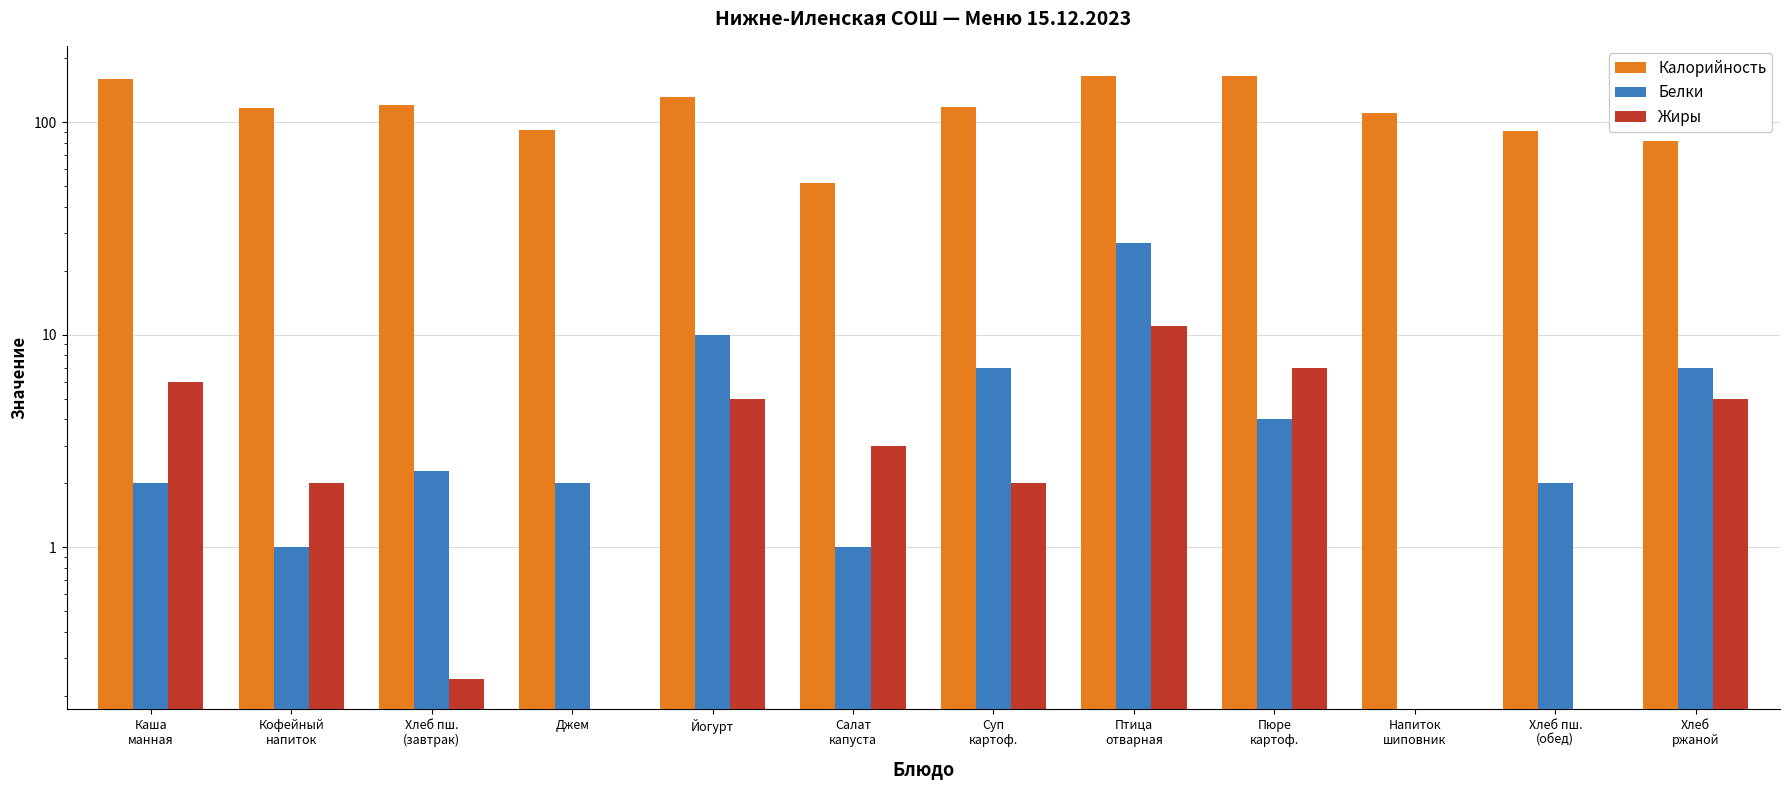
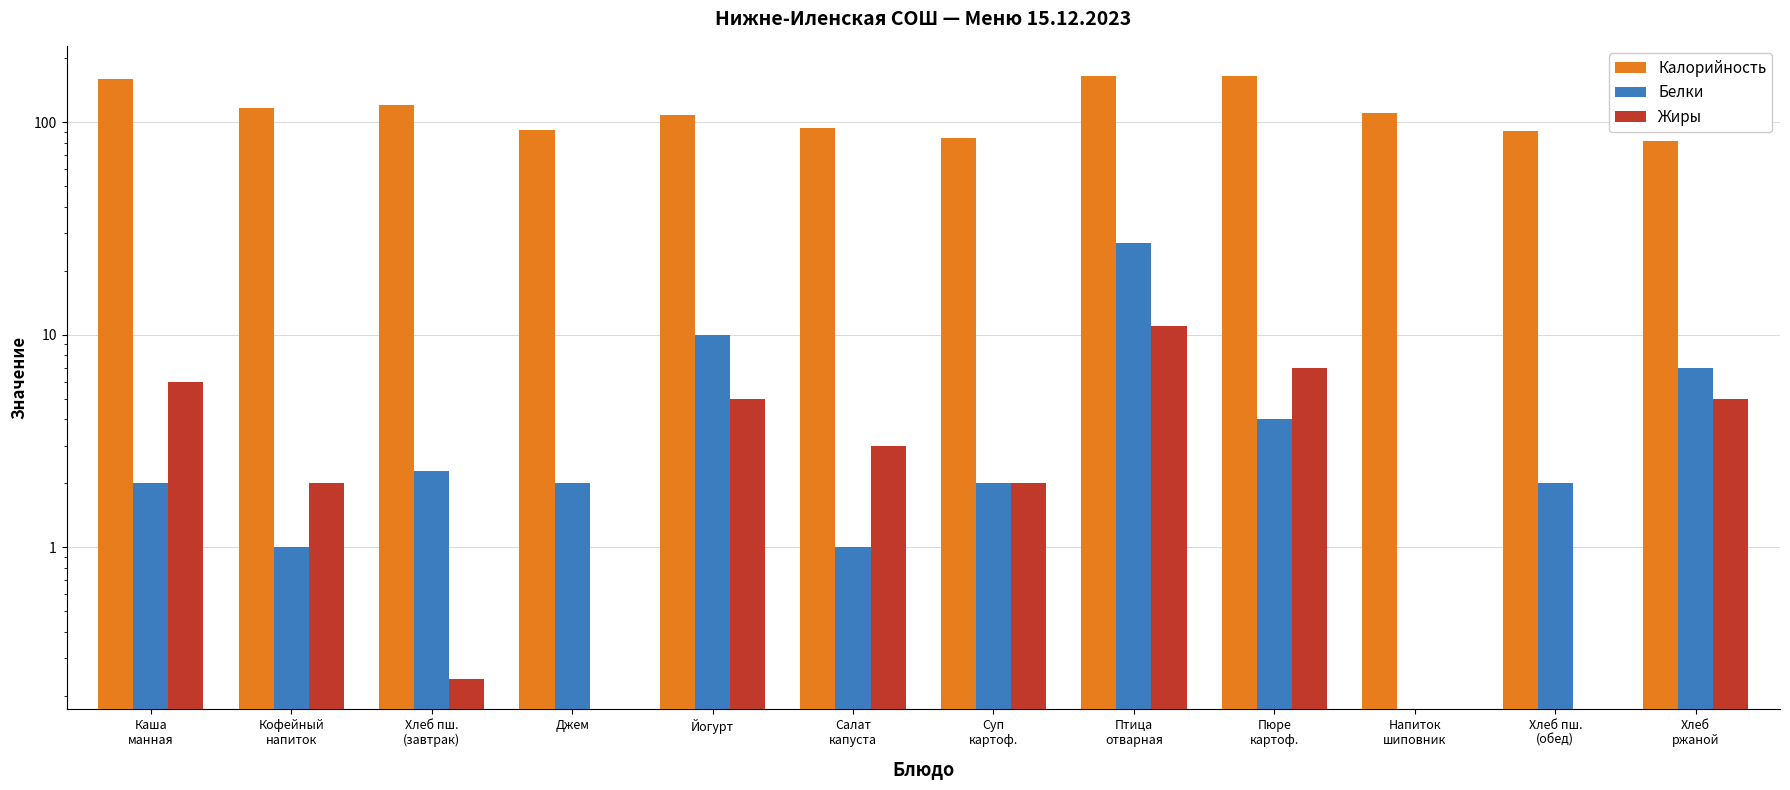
Калорийность, Йогурт: 130 -> 110
Калорийность, Салат капуста: 52 -> 90
Калорийность, Суп картоф.: 120 -> 84
Белки, Суп картоф.: 7 -> 2
